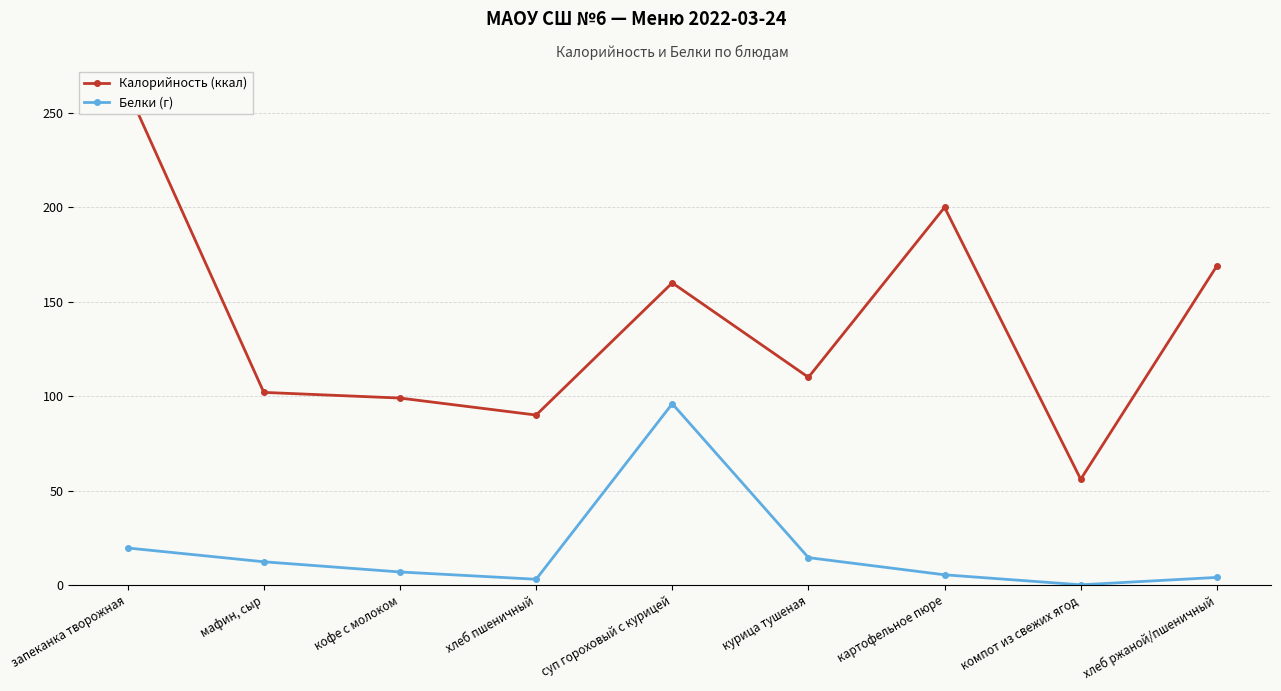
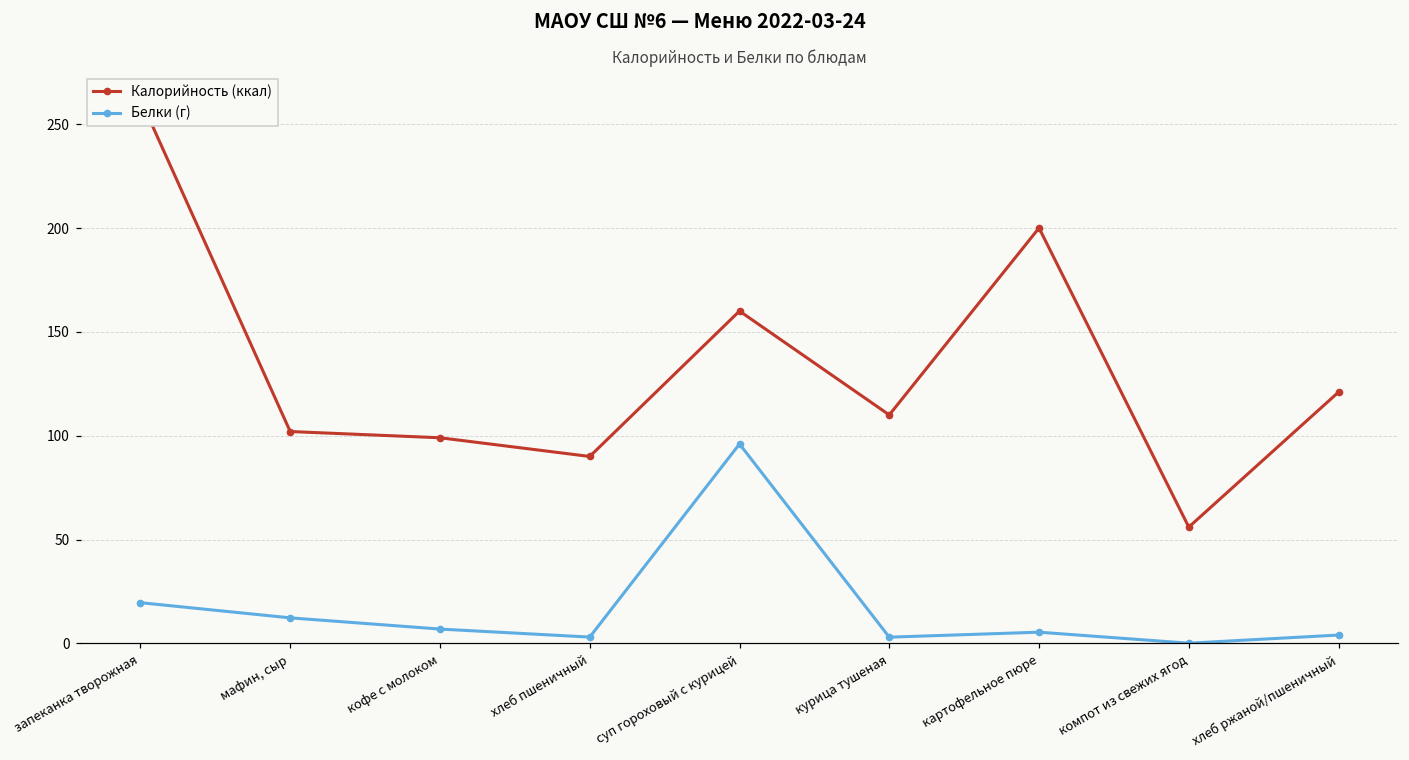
Белки (г), курица тушеная: 15 -> 3
Калорийность (ккал), хлеб ржаной/пшеничный: 169 -> 121
